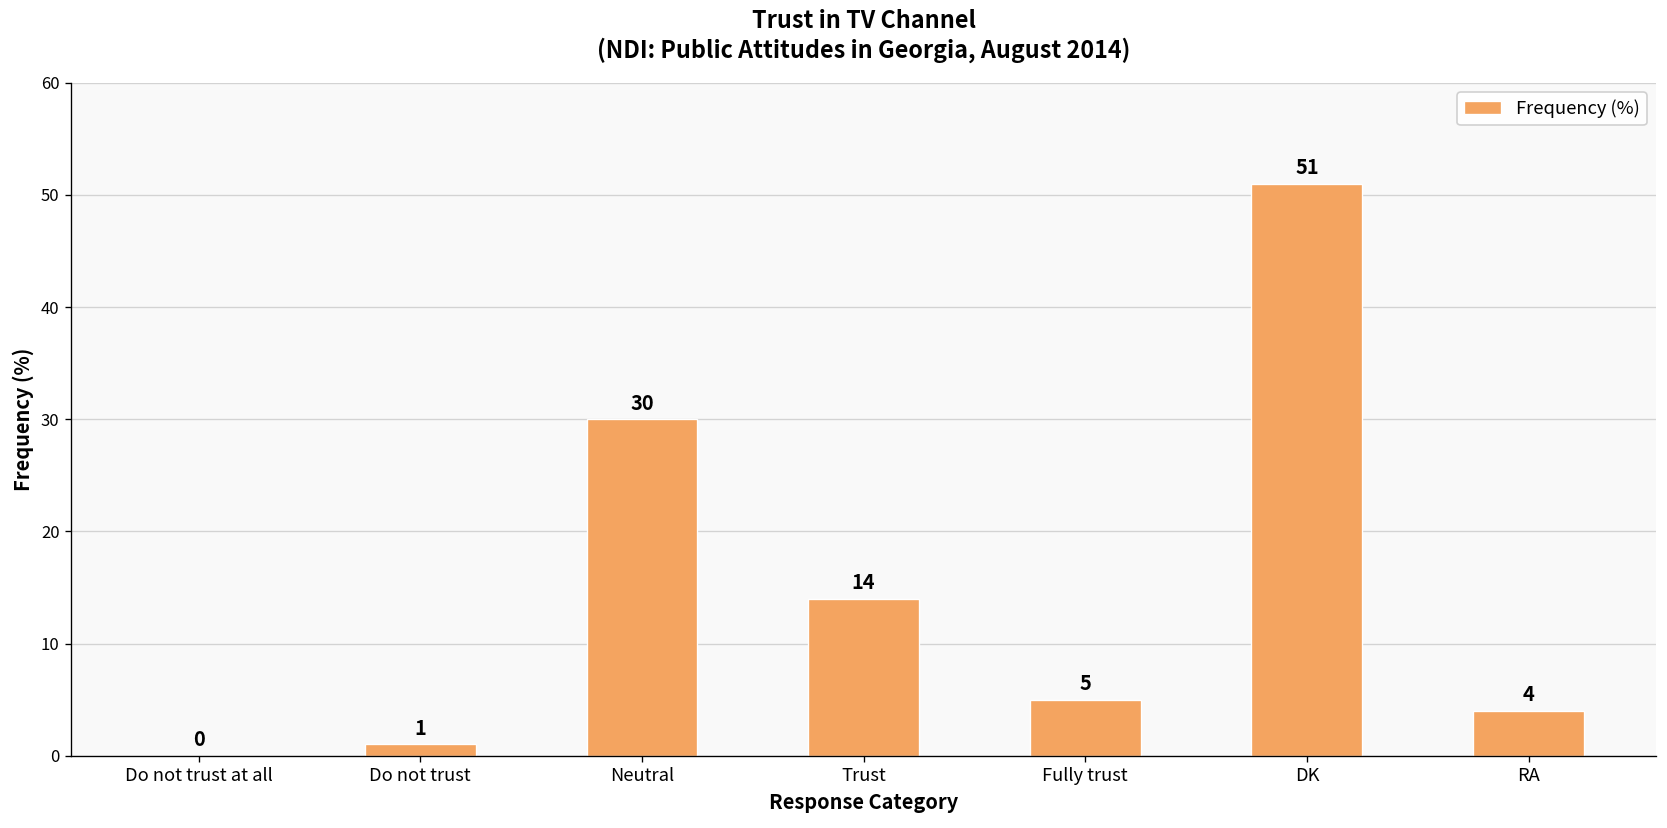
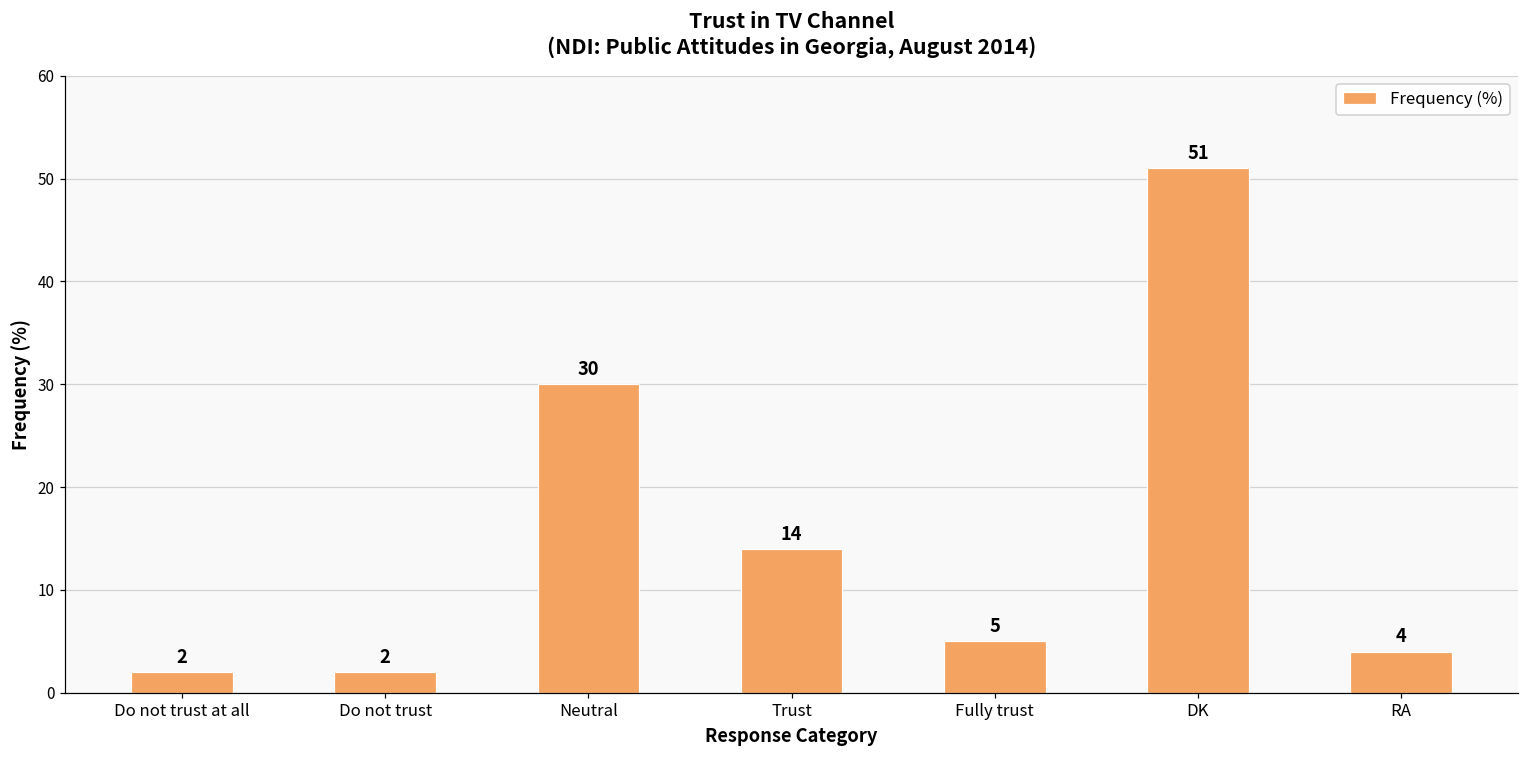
Do not trust at all: 0 -> 2
Do not trust: 1 -> 2
